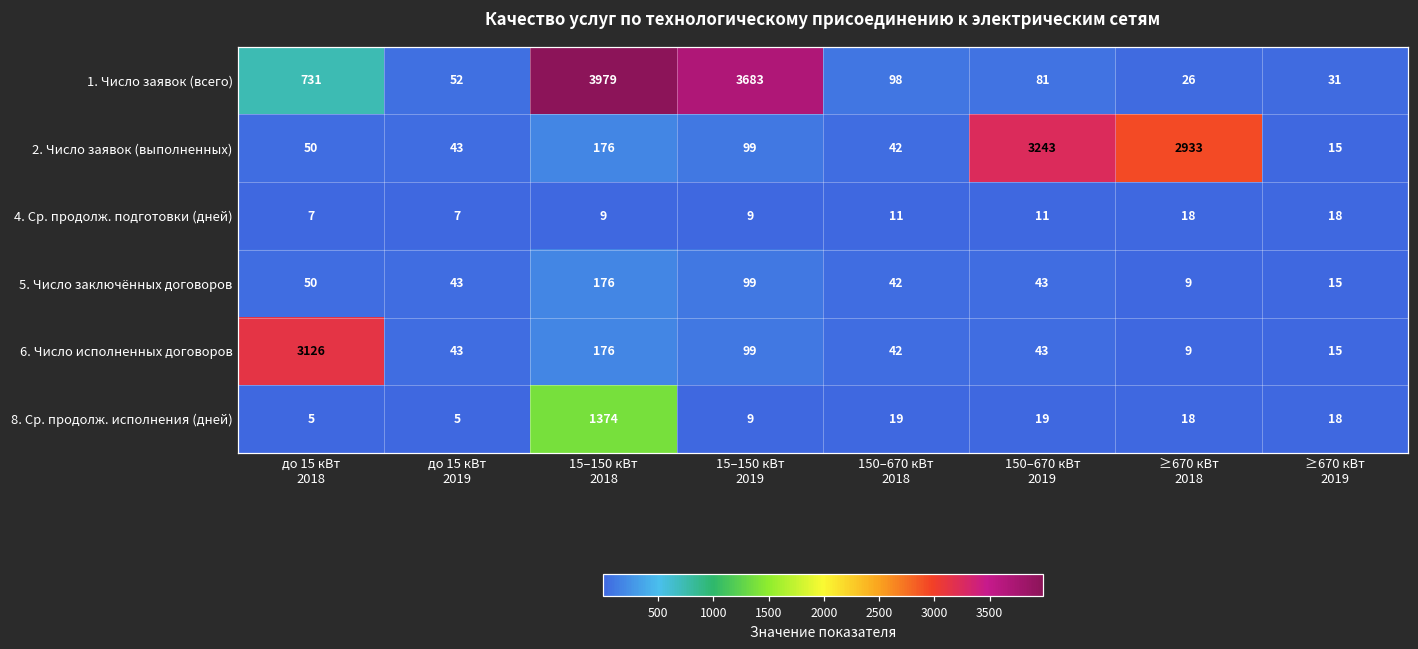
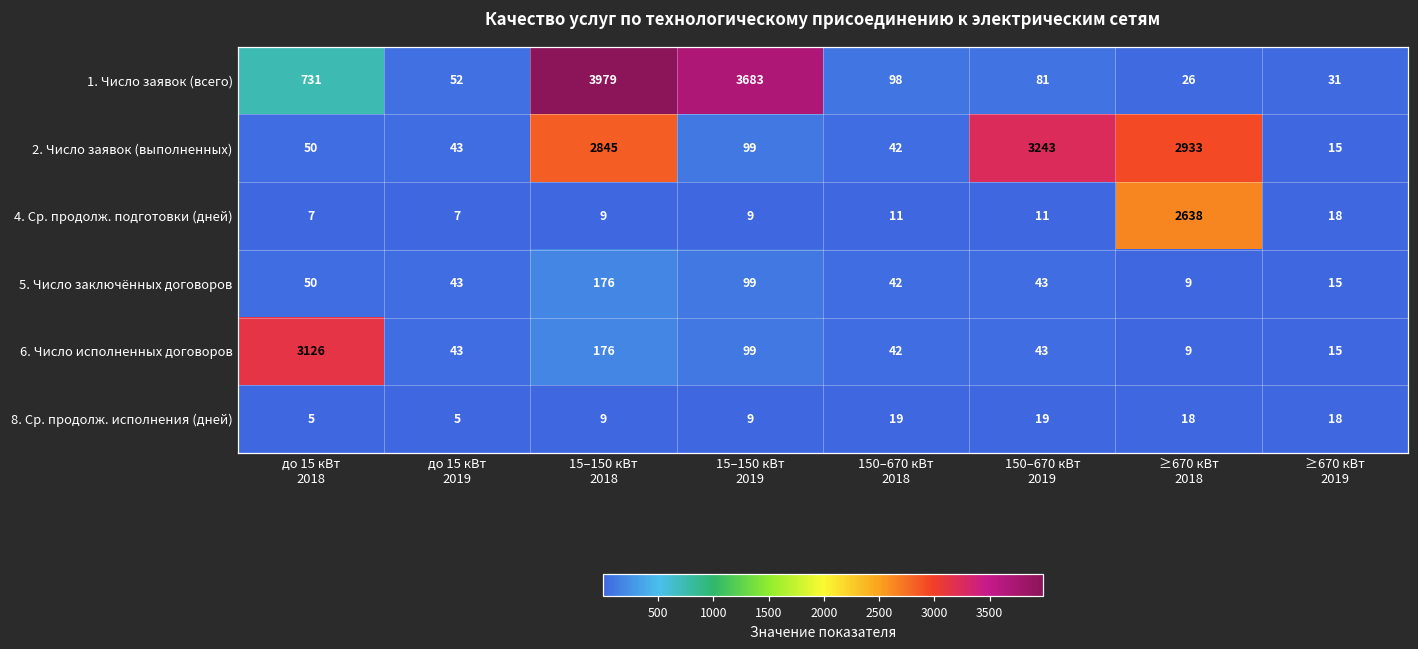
2. Число заявок (выполненных), 15–150 кВт 2018: 176 -> 2845
4. Ср. продолж. подготовки (дней), ≥670 кВт 2018: 18 -> 2638
8. Ср. продолж. исполнения (дней), 15–150 кВт 2018: 1374 -> 9
